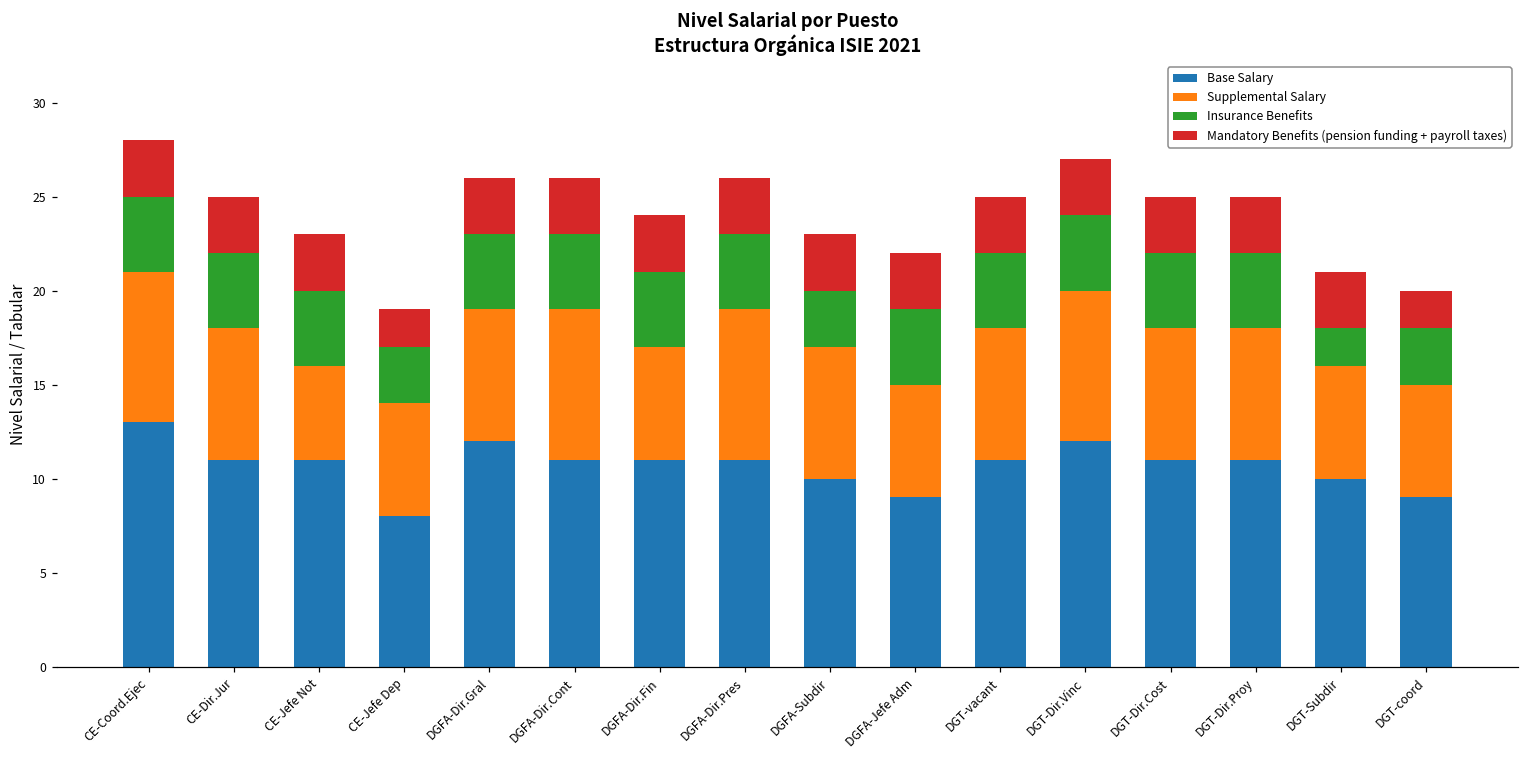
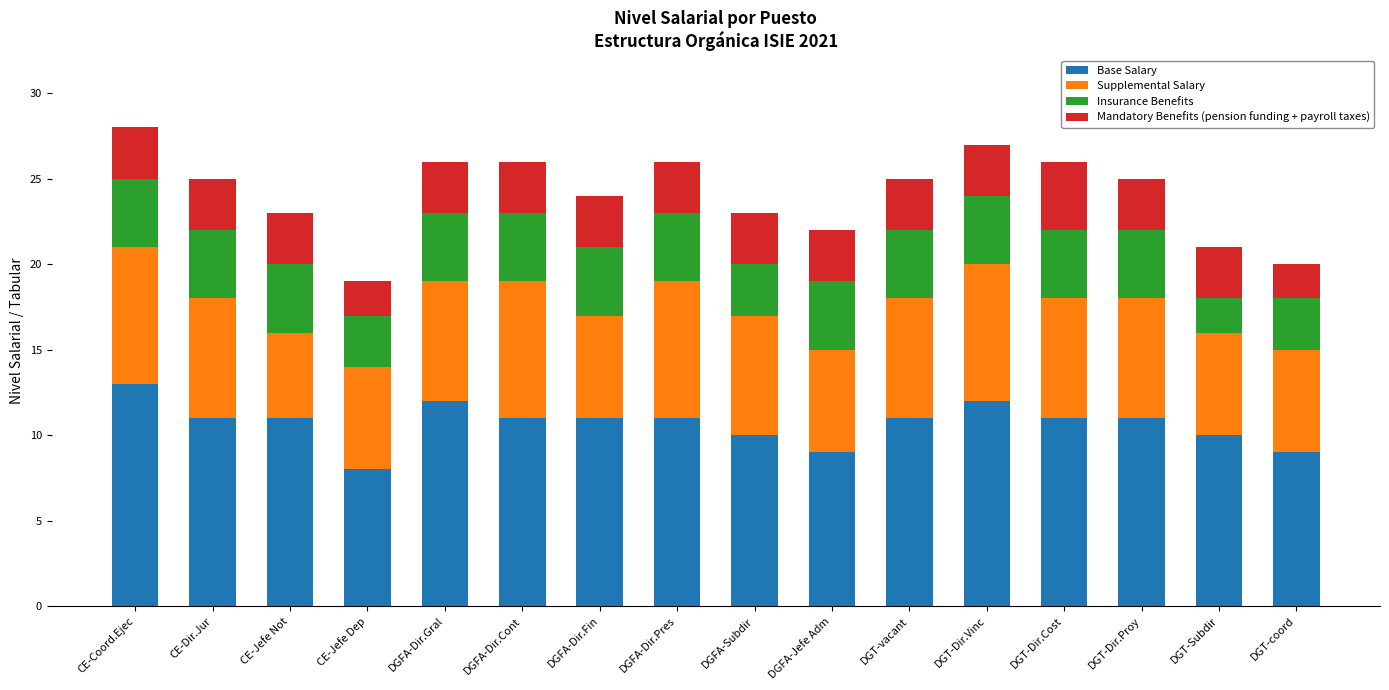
Mandatory Benefits (pension funding + payroll taxes), DGT-Dir.Cost: 3 -> 4
